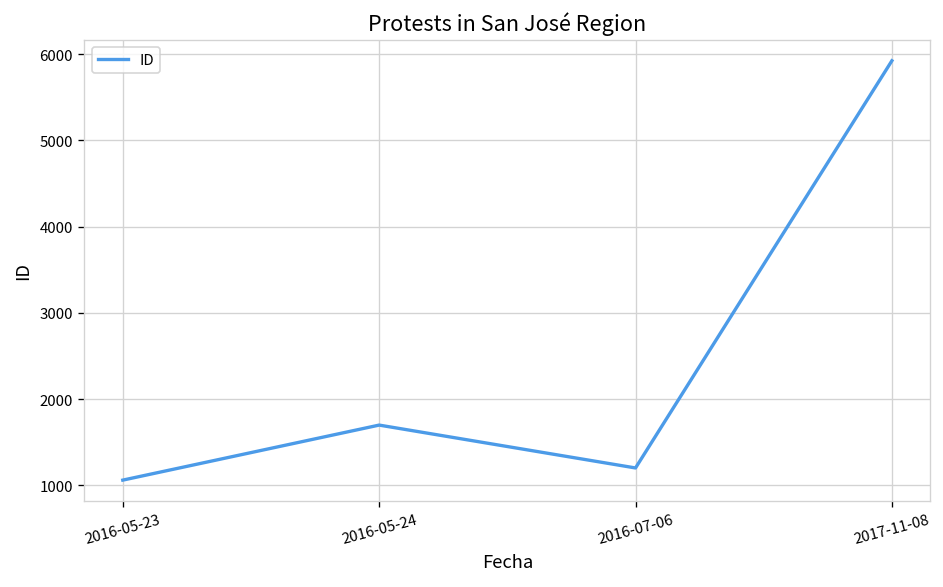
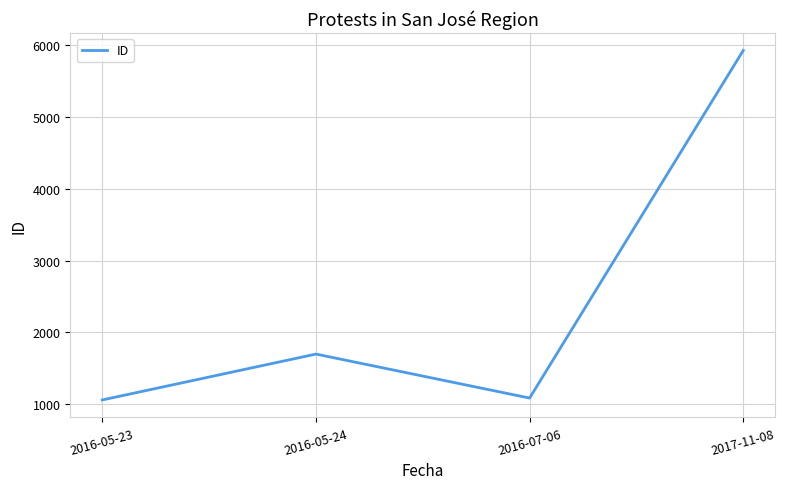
2016-07-06: 1200 -> 1100
